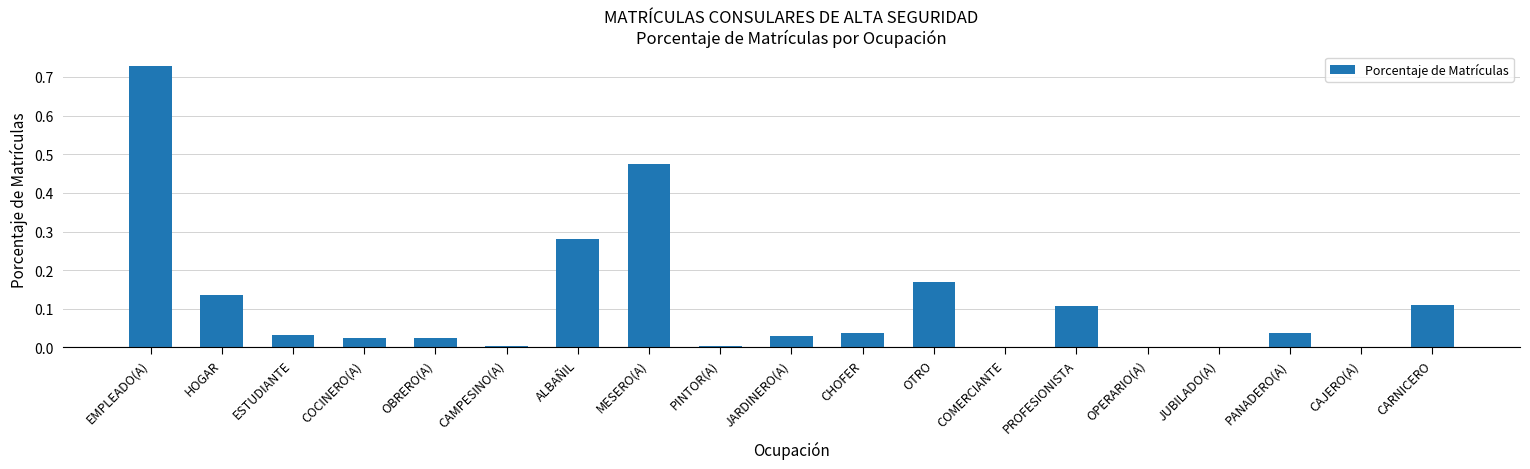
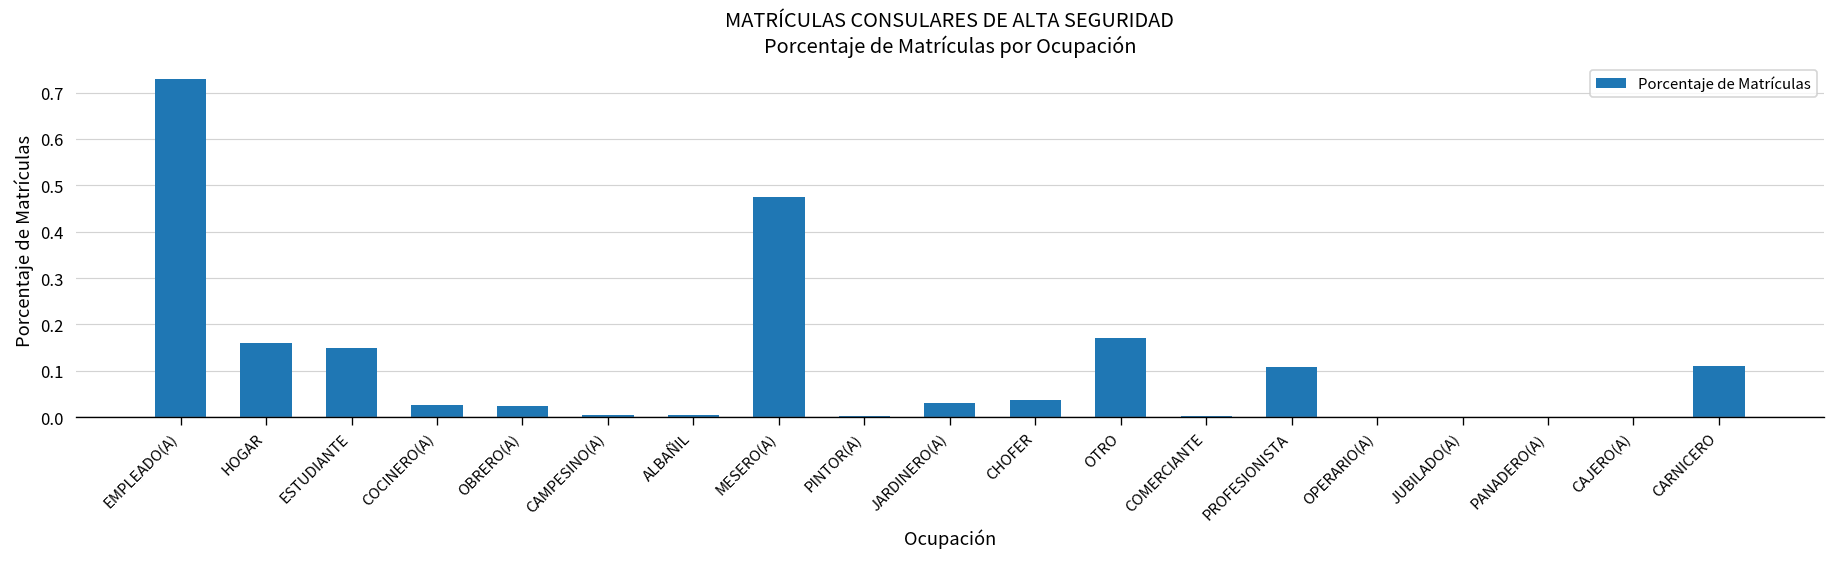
HOGAR: 0.14 -> 0.16
ESTUDIANTE: 0.03 -> 0.15
ALBAÑIL: 0.28 -> 0.00
PANADERO(A): 0.04 -> 0.00
